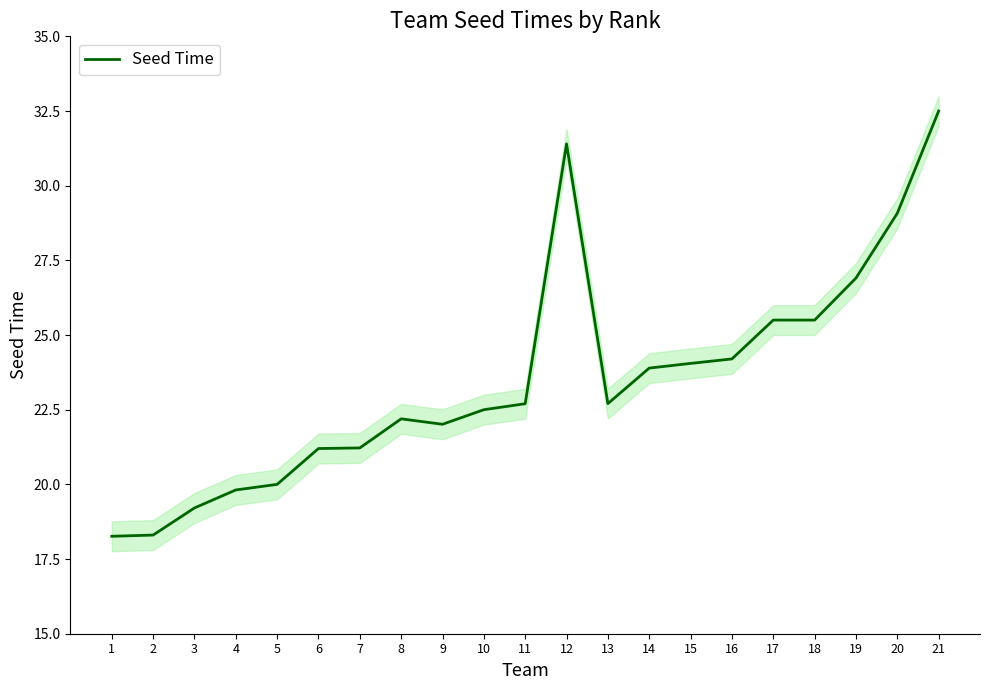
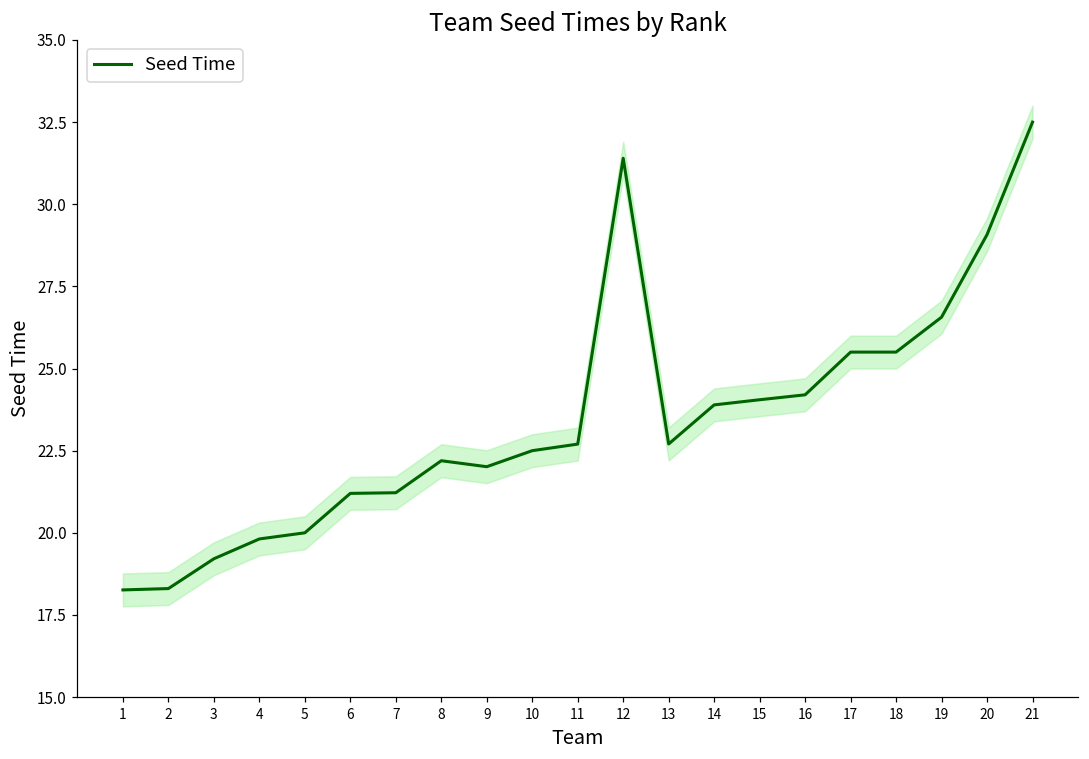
Seed Time, 19: 26.9 -> 26.6
